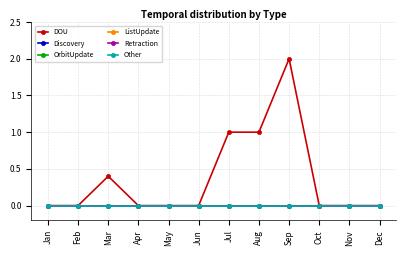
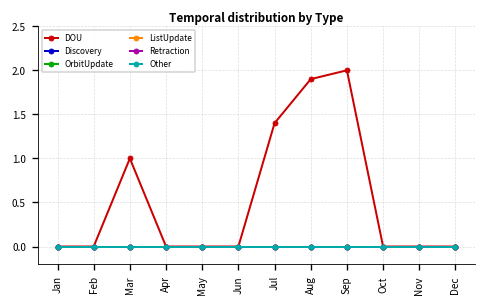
DOU, Mar: 0.4 -> 1.0
DOU, Jul: 1.0 -> 1.4
DOU, Aug: 1.0 -> 1.9
